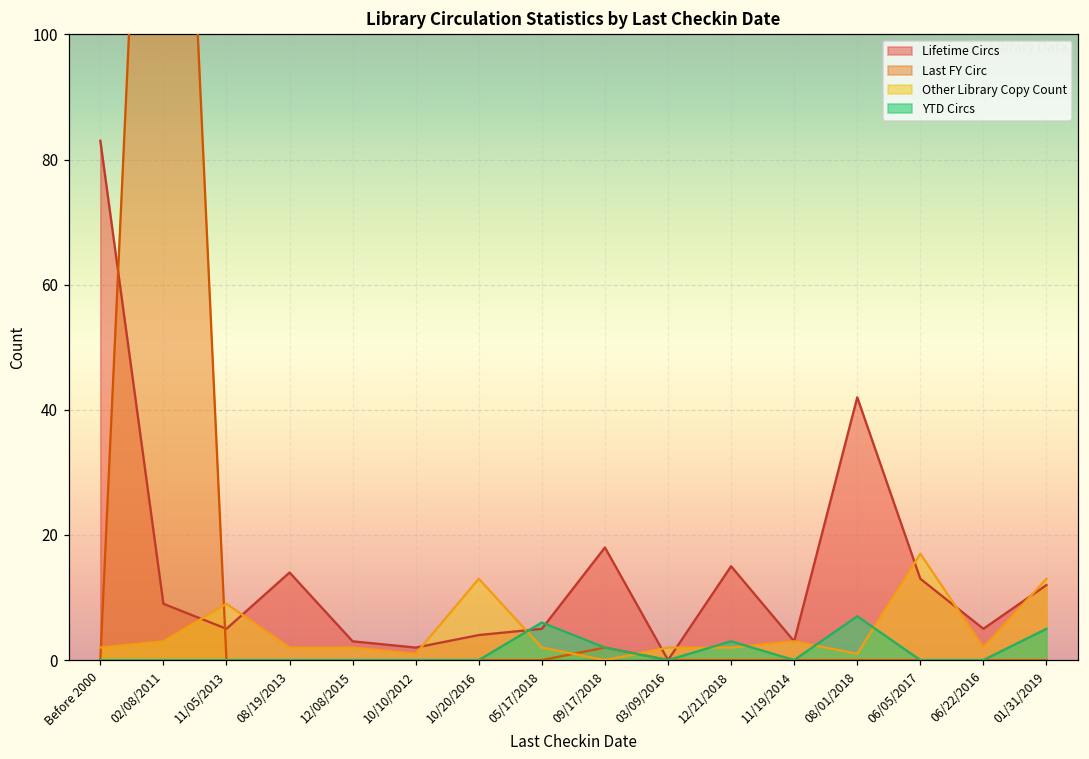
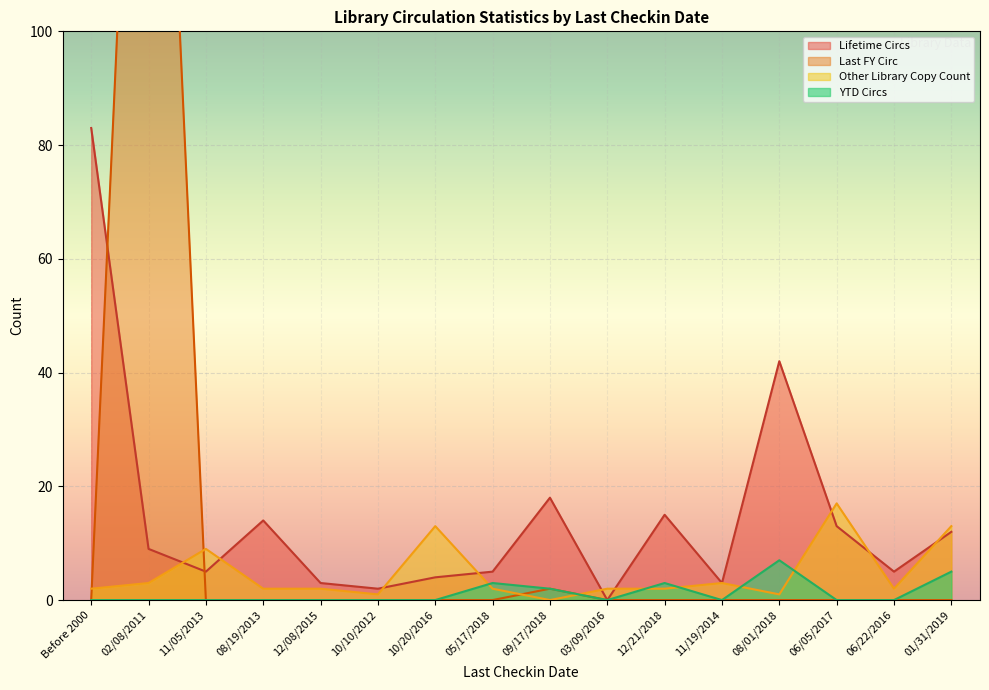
YTD Circs, 05/17/2018: 6 -> 3
